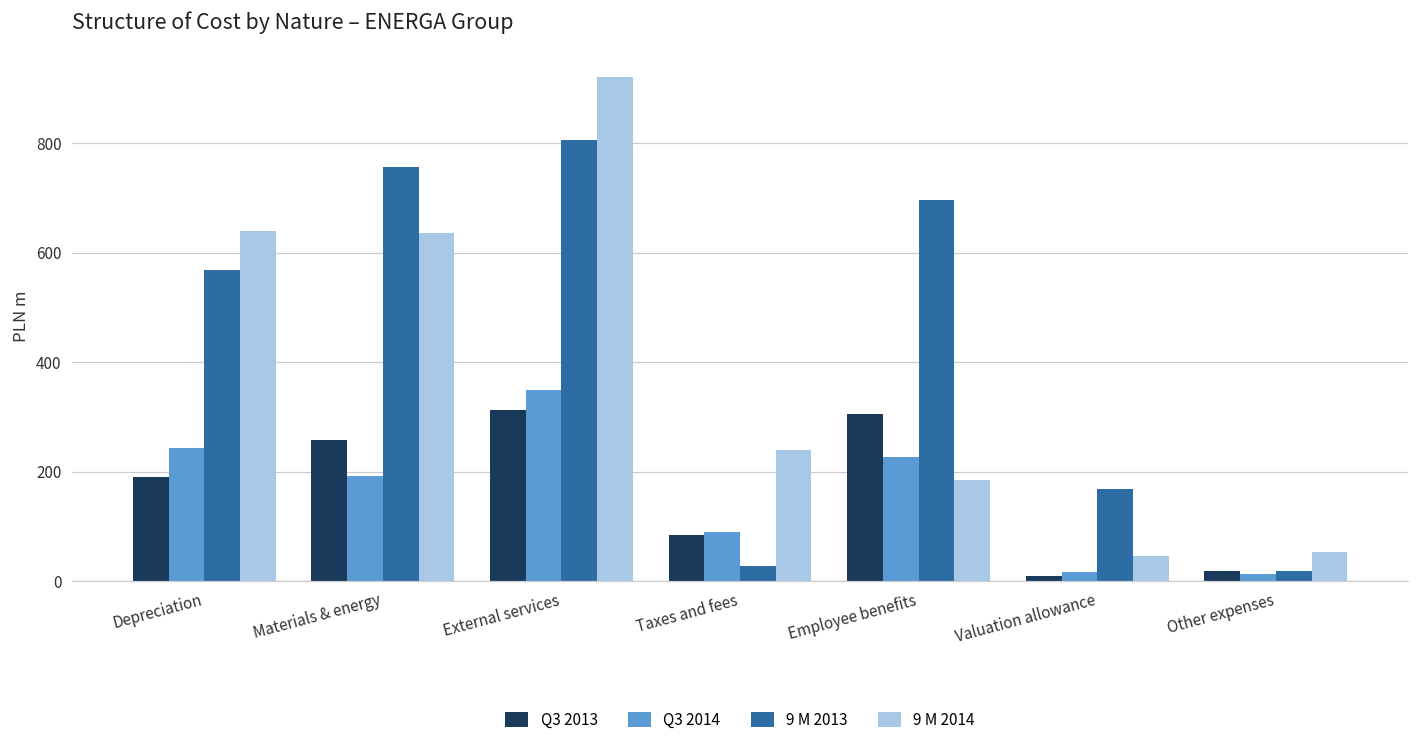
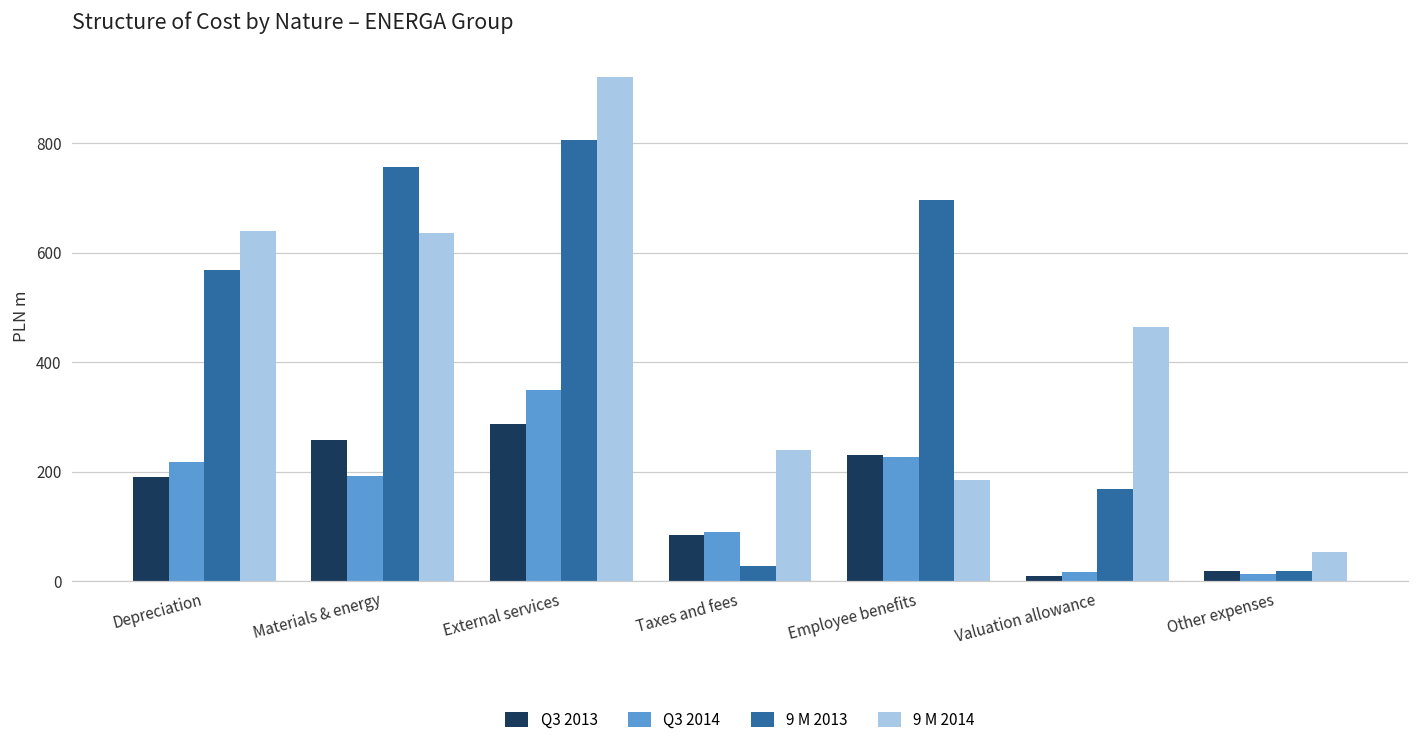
Q3 2014, Depreciation: 240 -> 220
Q3 2013, External services: 310 -> 290
Q3 2013, Employee benefits: 310 -> 230
9 M 2014, Valuation allowance: 50 -> 470
